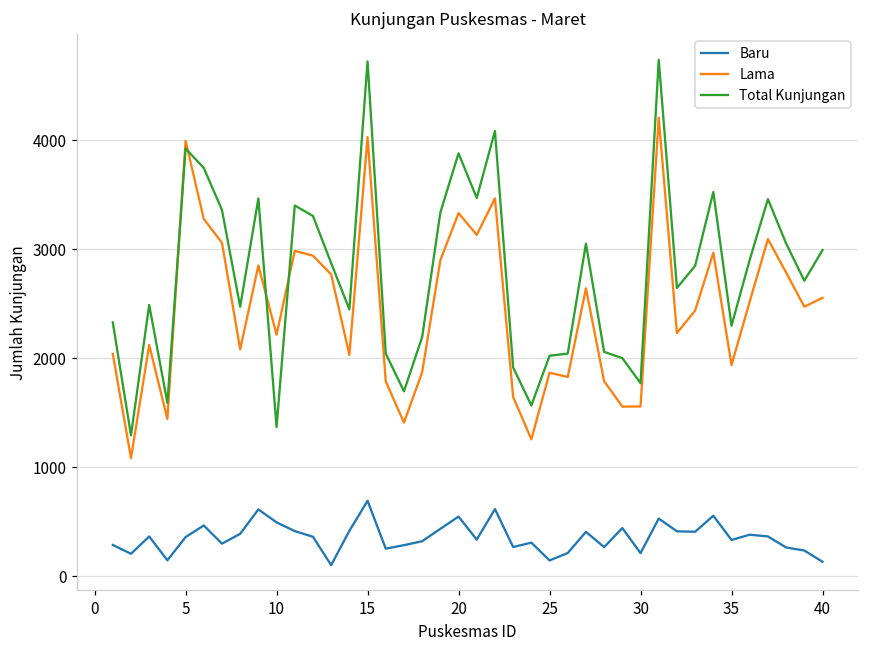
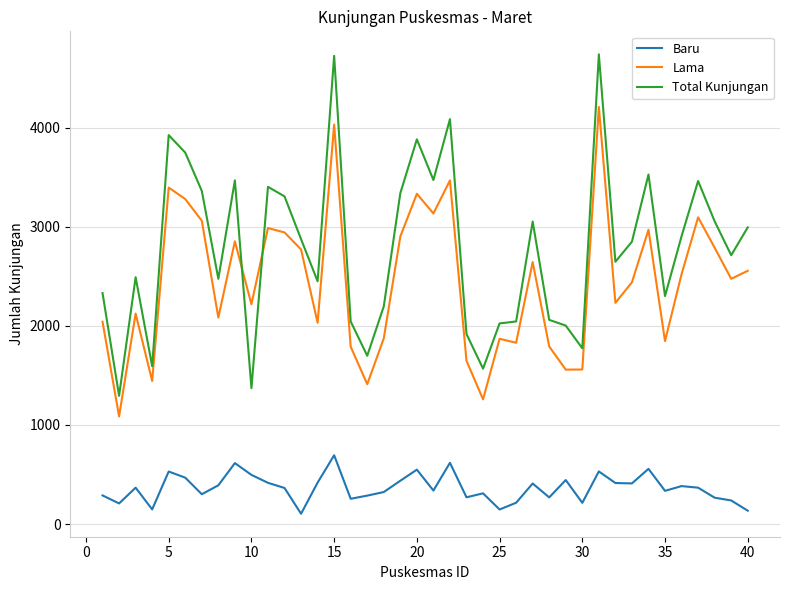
Baru, 5: 400 -> 500
Lama, 5: 4000 -> 3400
Lama, 35: 1900 -> 1800
